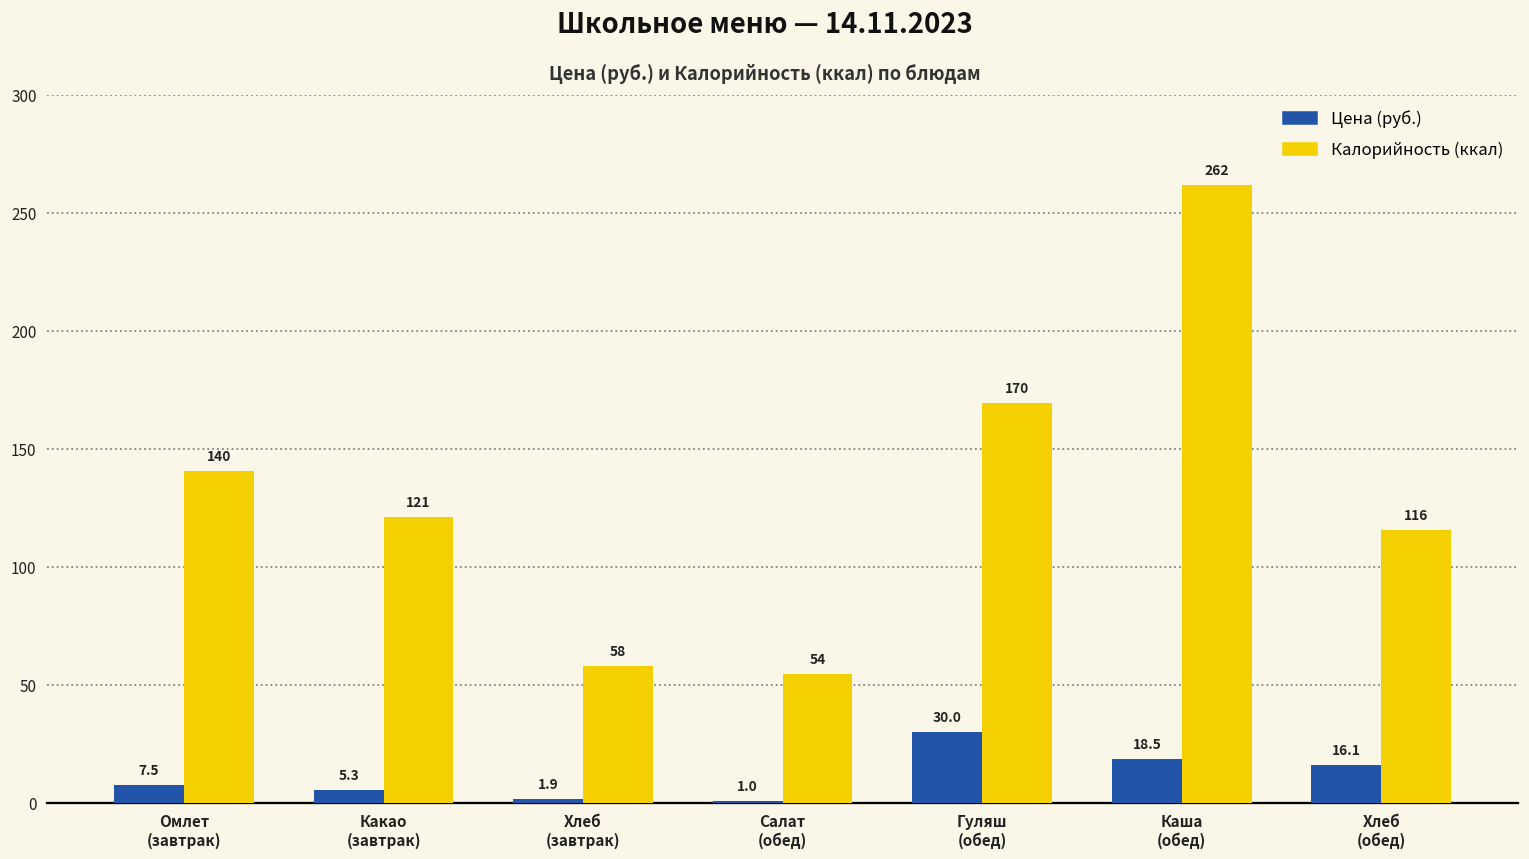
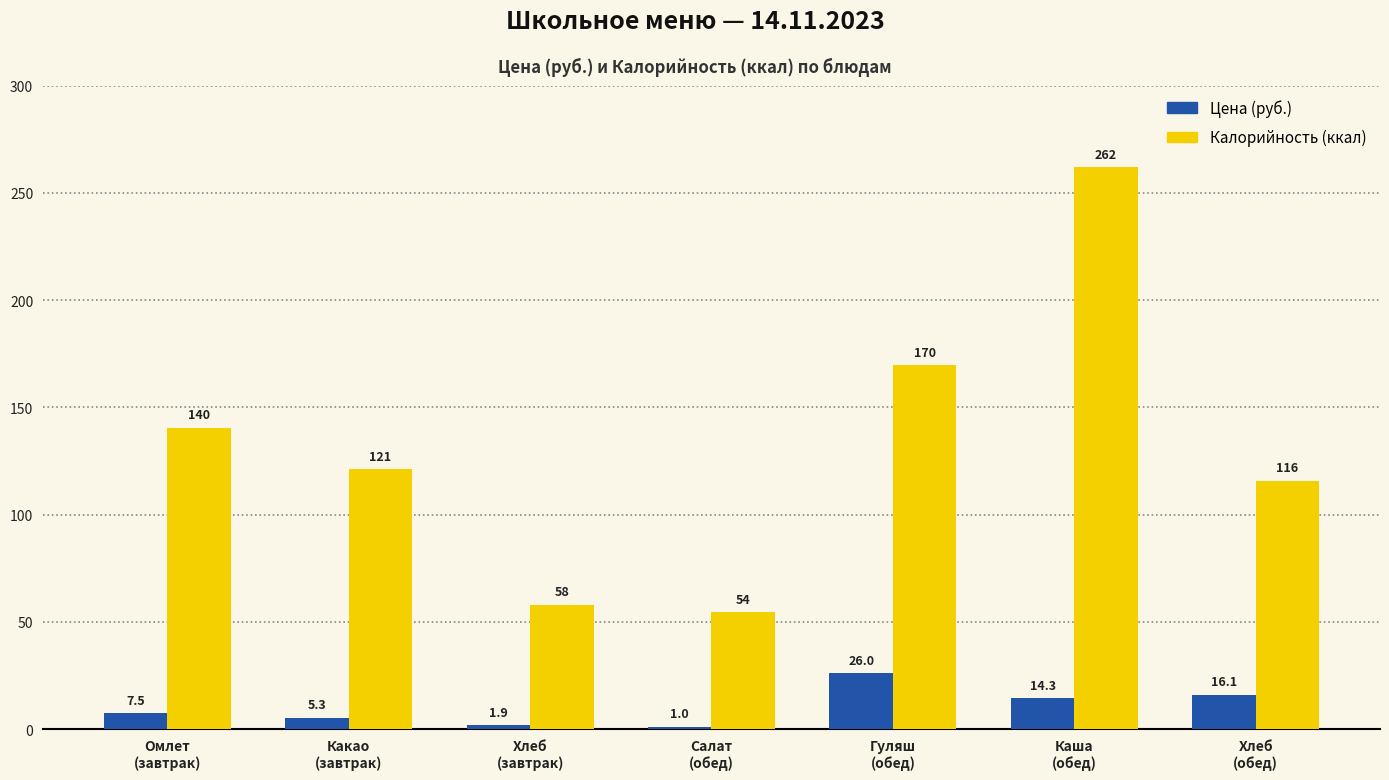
Цена (руб.), Гуляш (обед): 30.0 -> 26.0
Цена (руб.), Каша (обед): 18.5 -> 14.3
